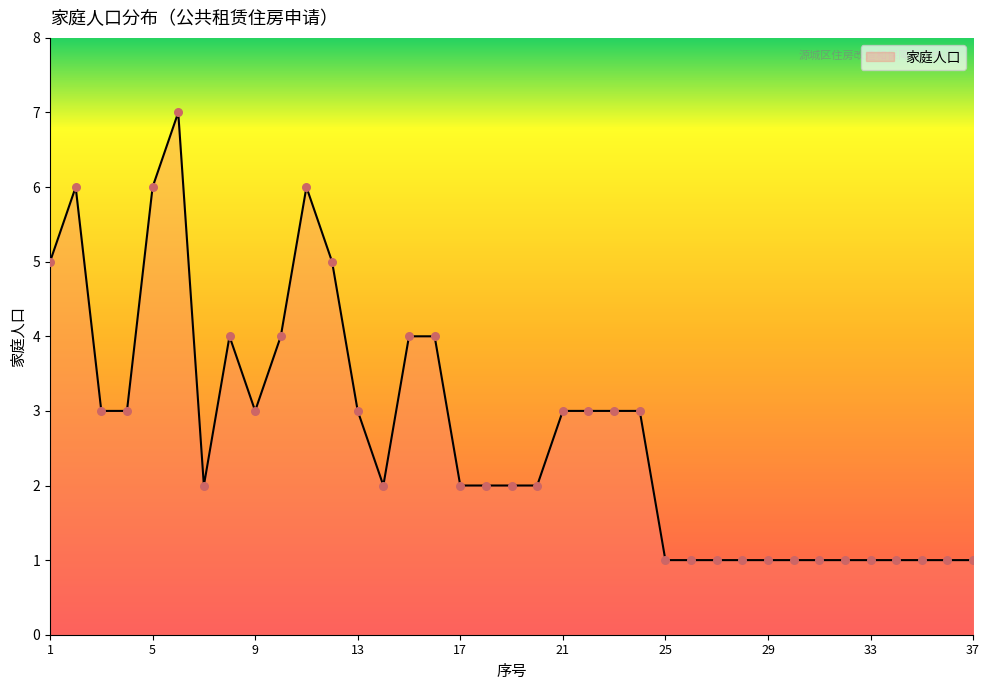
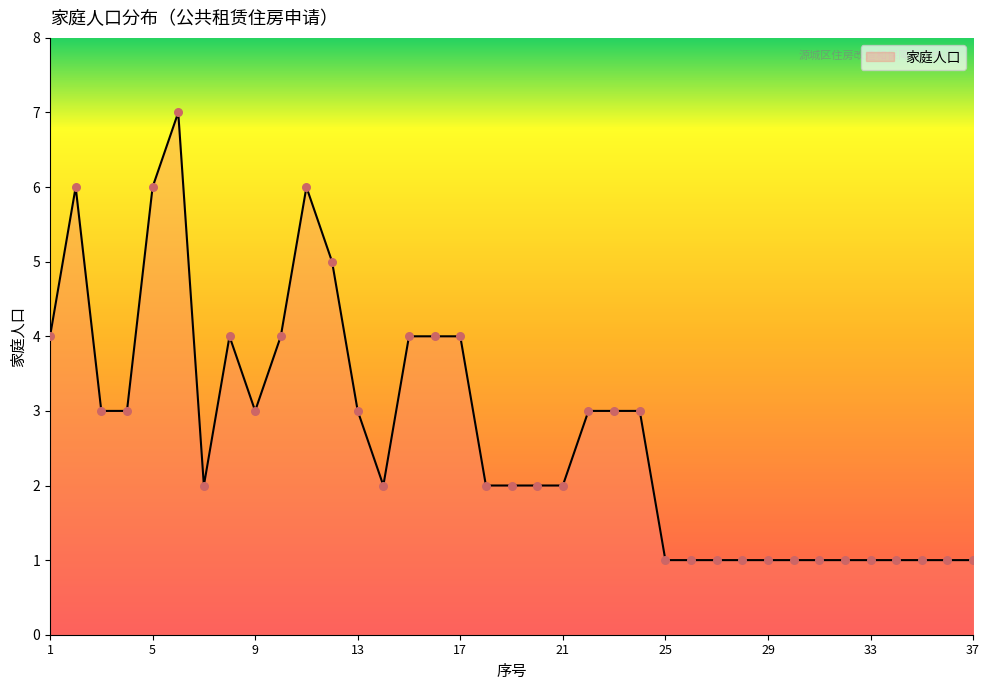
1: 5 -> 4
17: 2 -> 4
21: 3 -> 2
